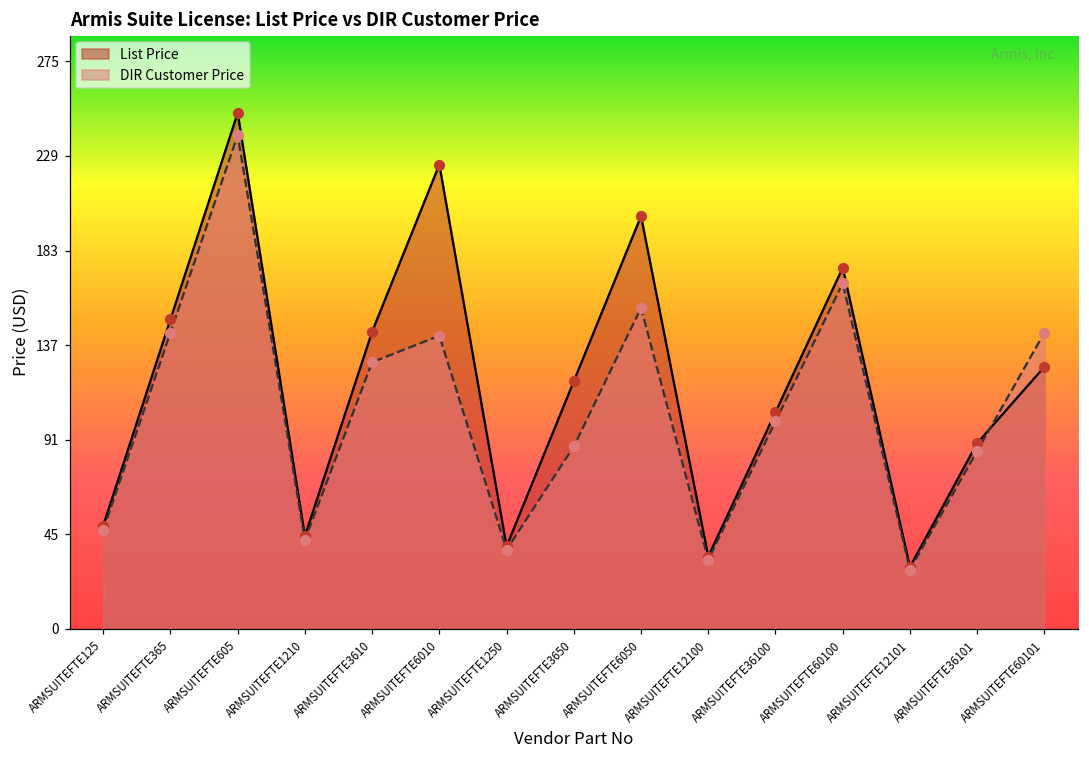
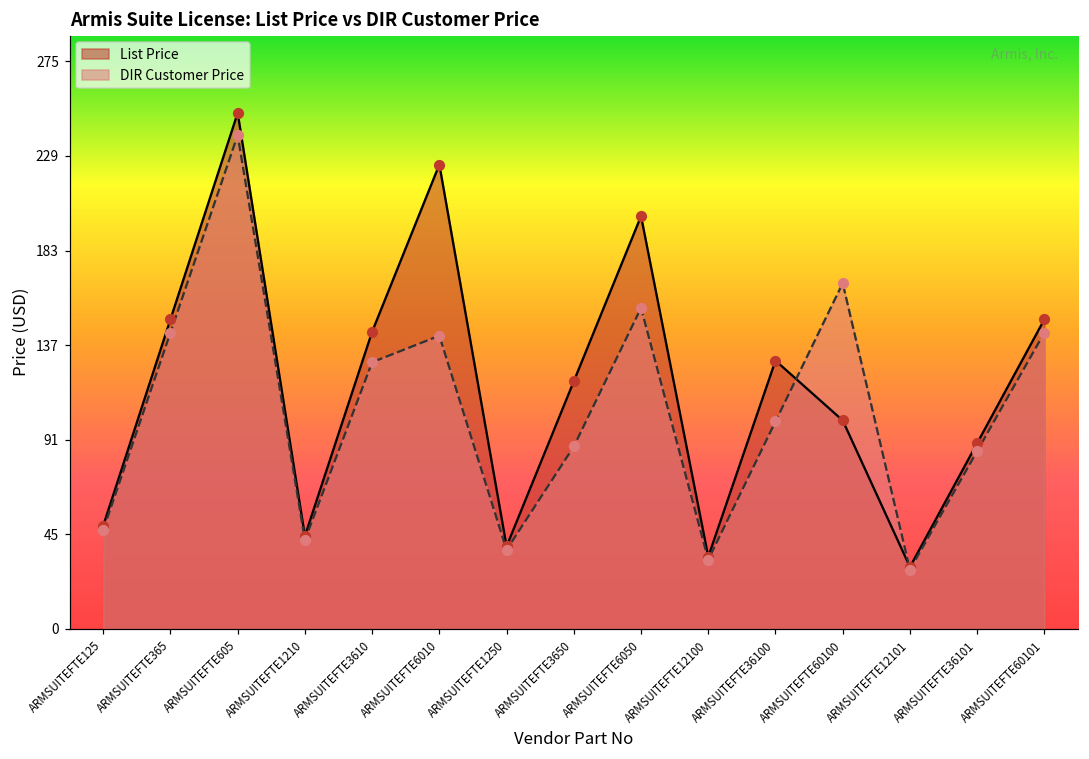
List Price, ARMSUITEFTE36100: 105 -> 130
List Price, ARMSUITEFTE60100: 175 -> 101
List Price, ARMSUITEFTE60101: 127 -> 150
